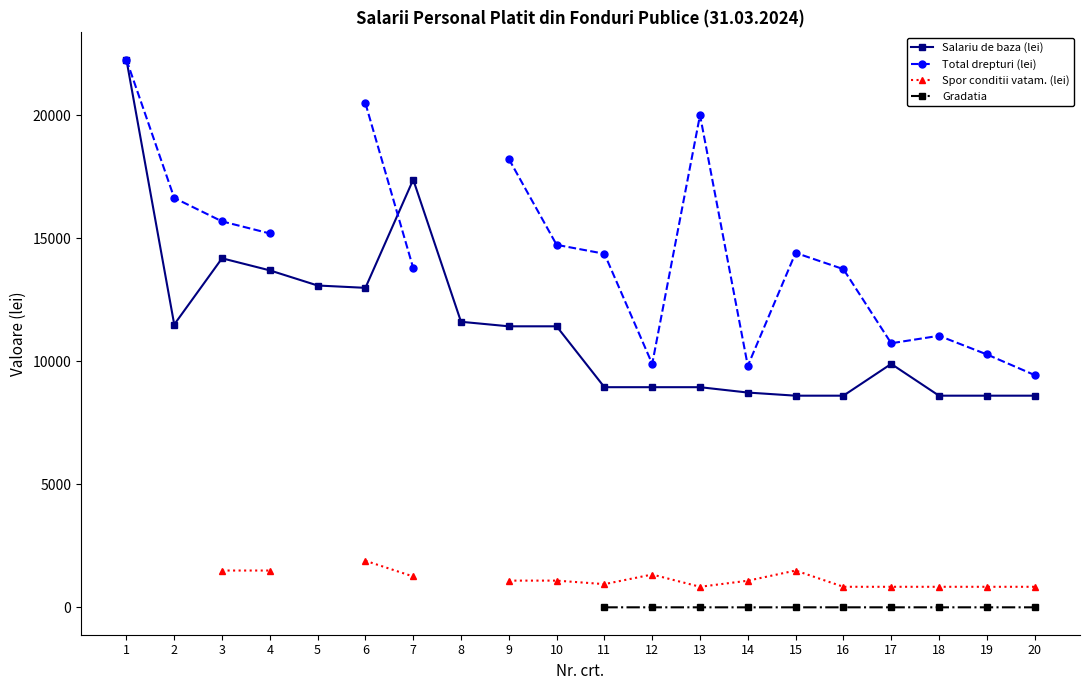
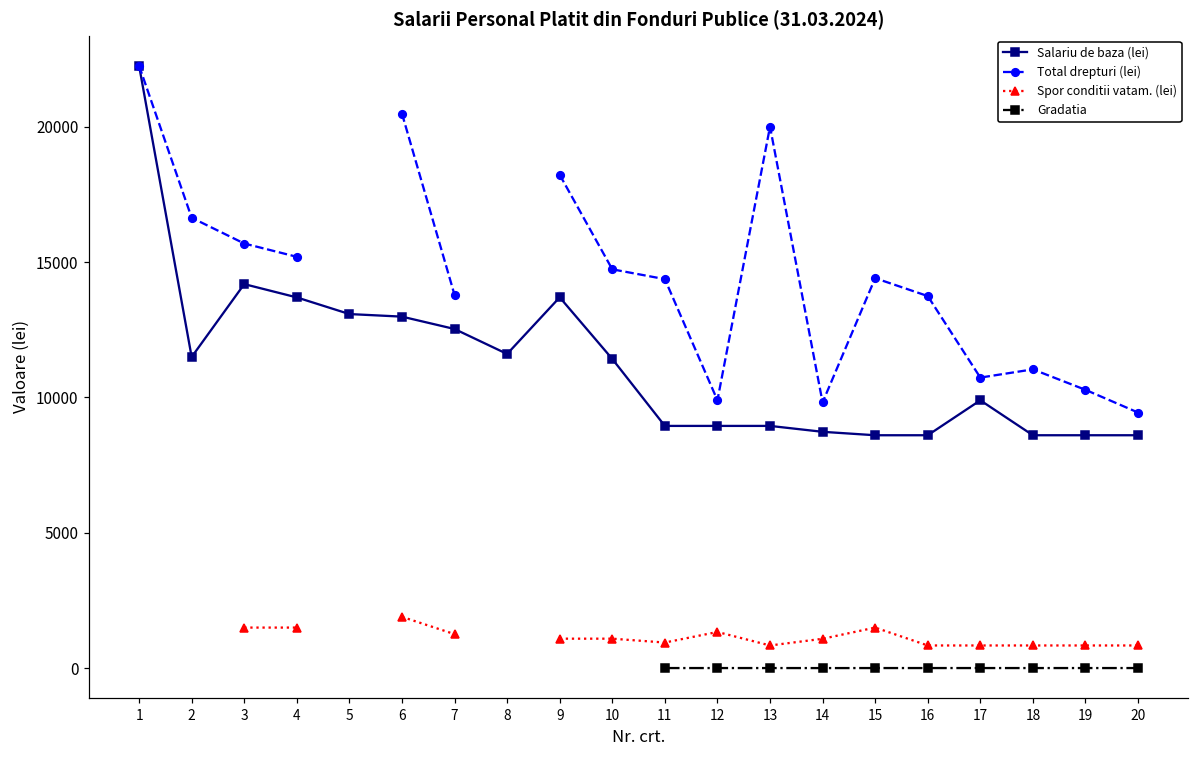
Salariu de baza (lei), 7: 17400 -> 12500
Salariu de baza (lei), 9: 11400 -> 13700
